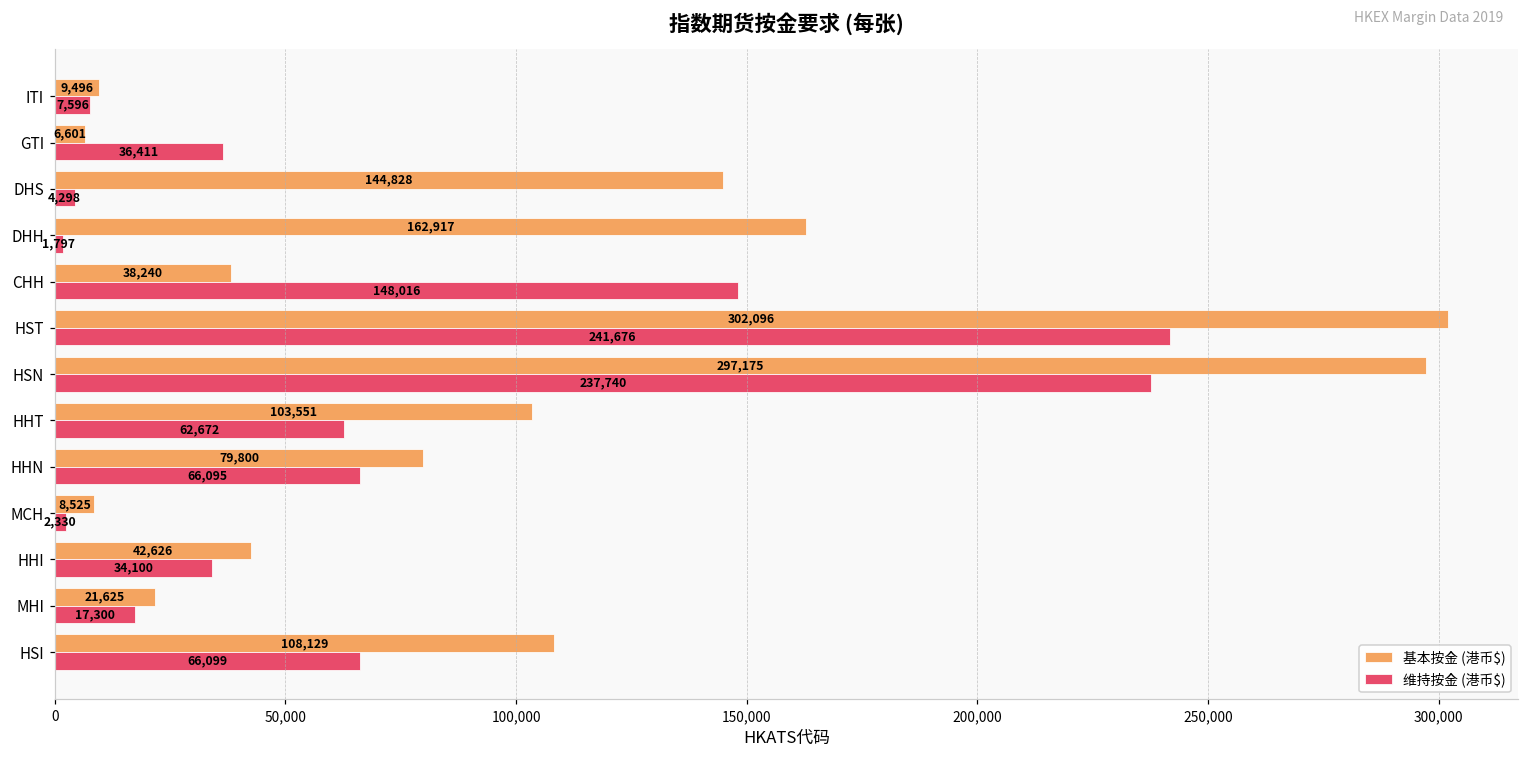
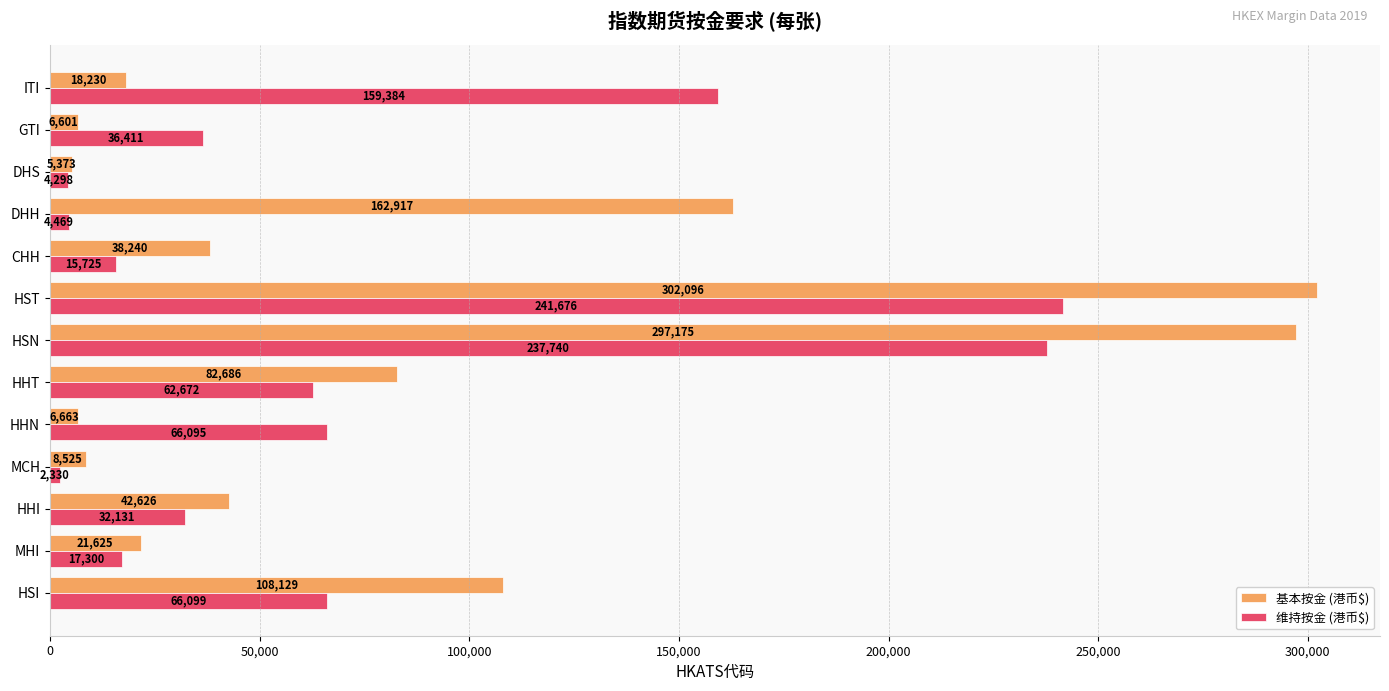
基本按金 (港币$), ITI: 9,496 -> 18,230
维持按金 (港币$), ITI: 7,596 -> 159,384
基本按金 (港币$), DHS: 144,828 -> 5,373
维持按金 (港币$), DHH: 1,797 -> 4,469
维持按金 (港币$), CHH: 148,016 -> 15,725
基本按金 (港币$), HHT: 103,551 -> 82,686
基本按金 (港币$), HHN: 79,800 -> 6,663
维持按金 (港币$), HHI: 34,100 -> 32,131
